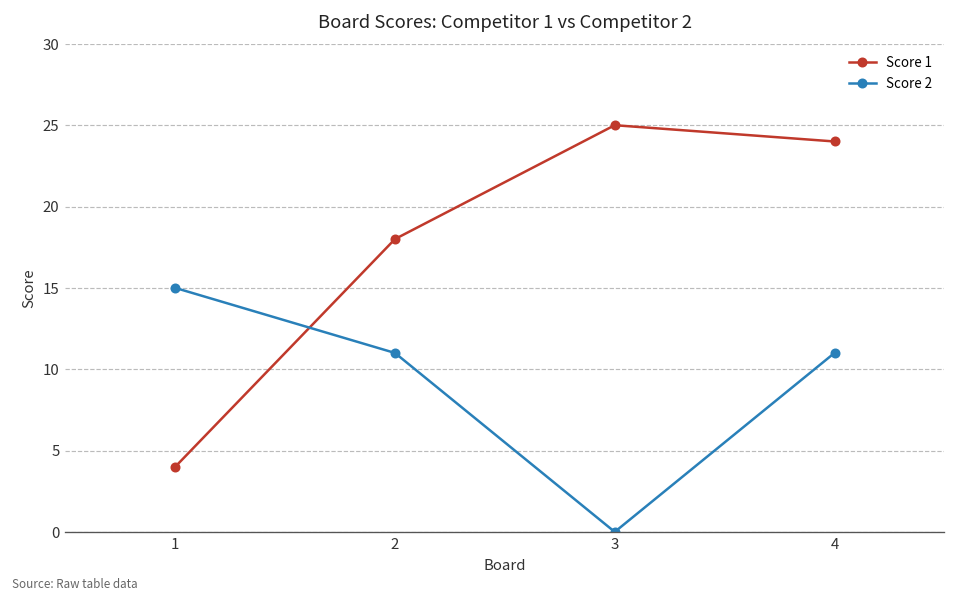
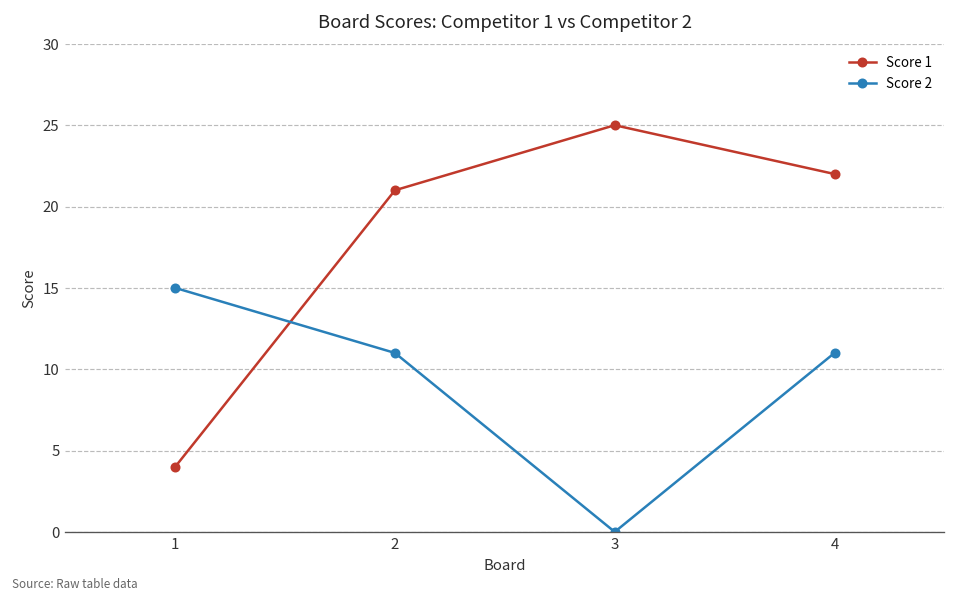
Score 1, 2: 18 -> 21
Score 1, 4: 24 -> 22
